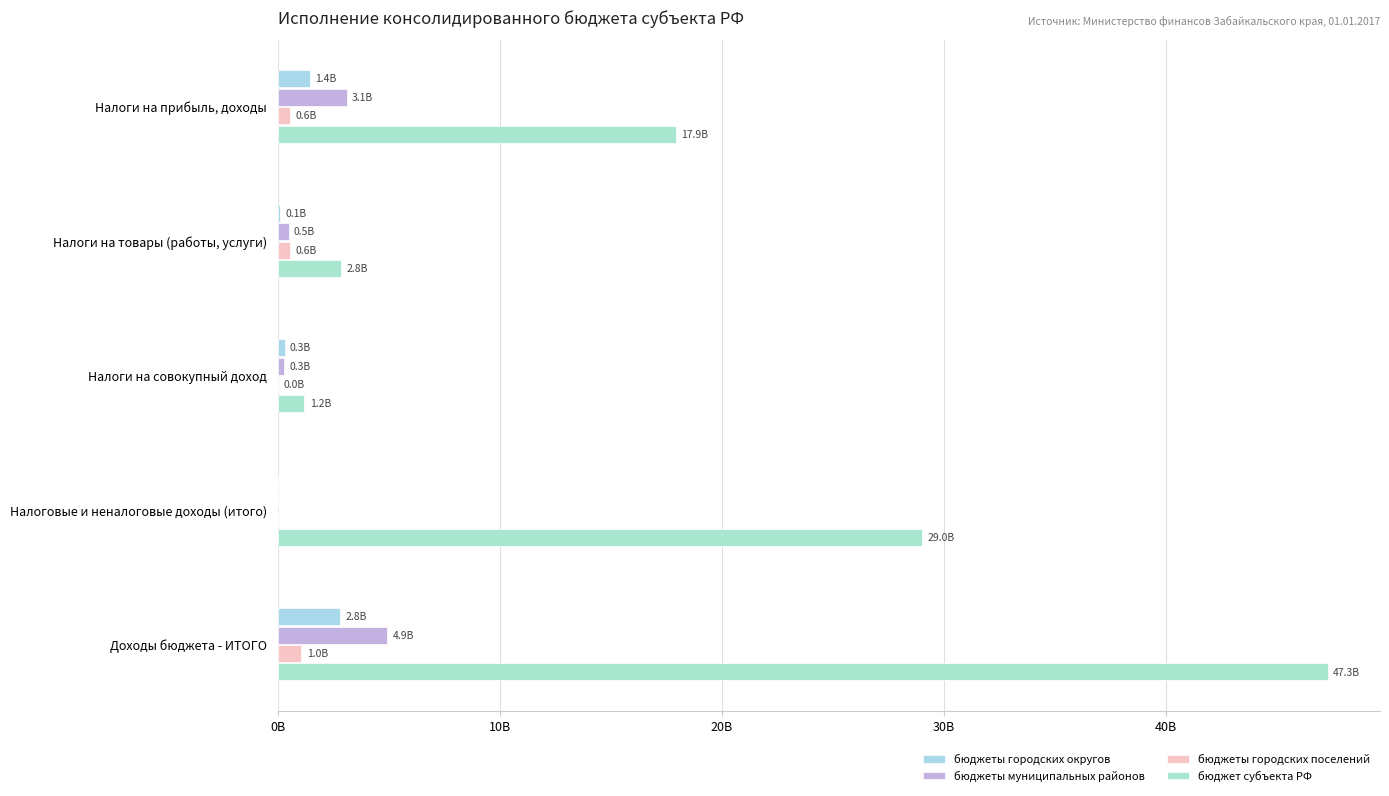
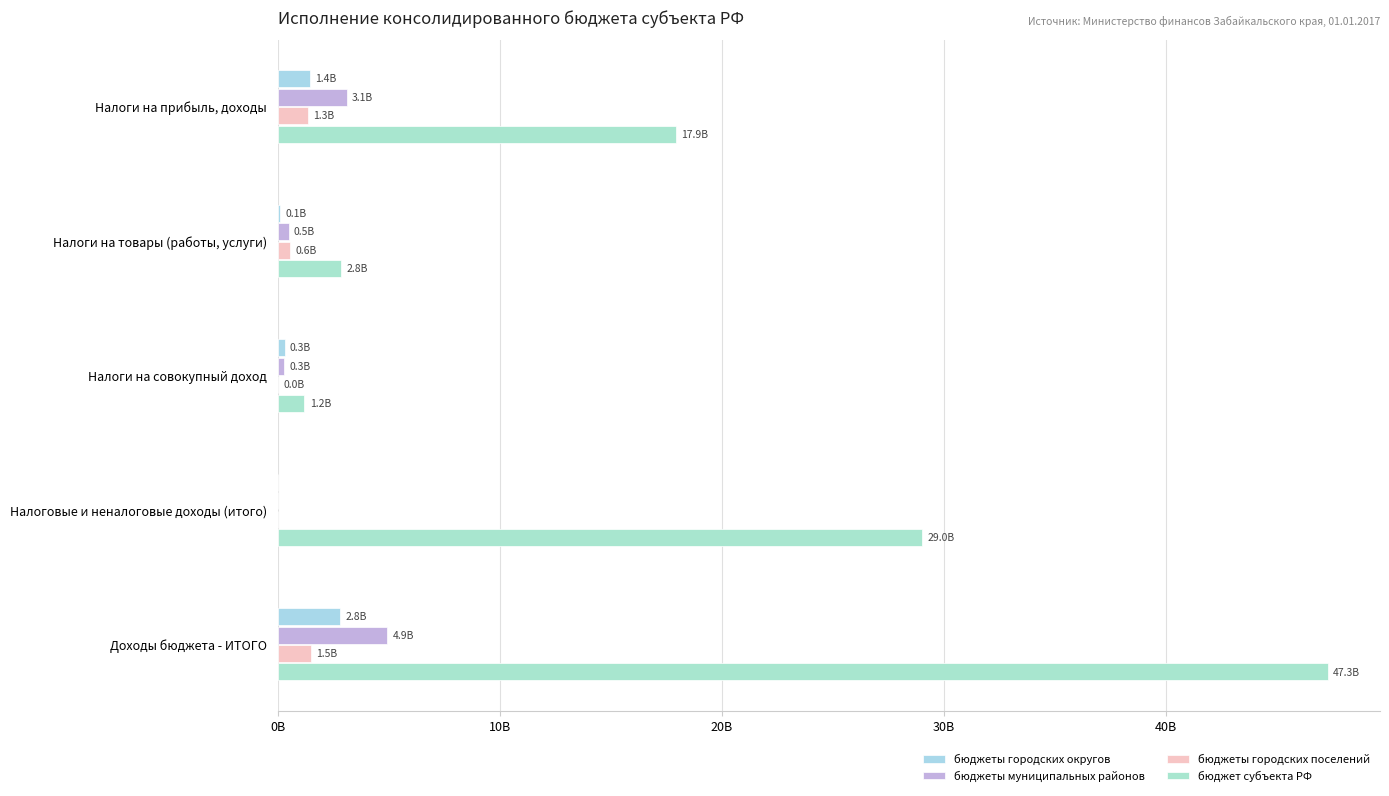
бюджеты городских поселений, Налоги на прибыль, доходы: 0.6B -> 1.3B
бюджеты городских поселений, Доходы бюджета - ИТОГО: 1.0B -> 1.5B
